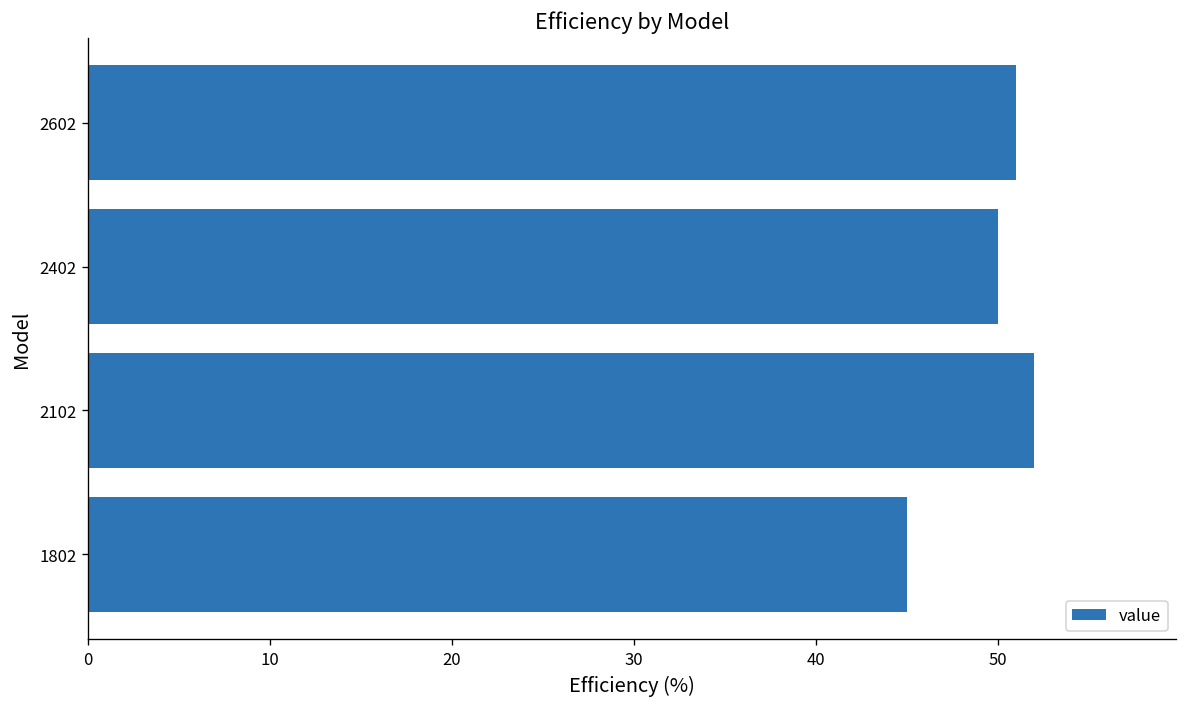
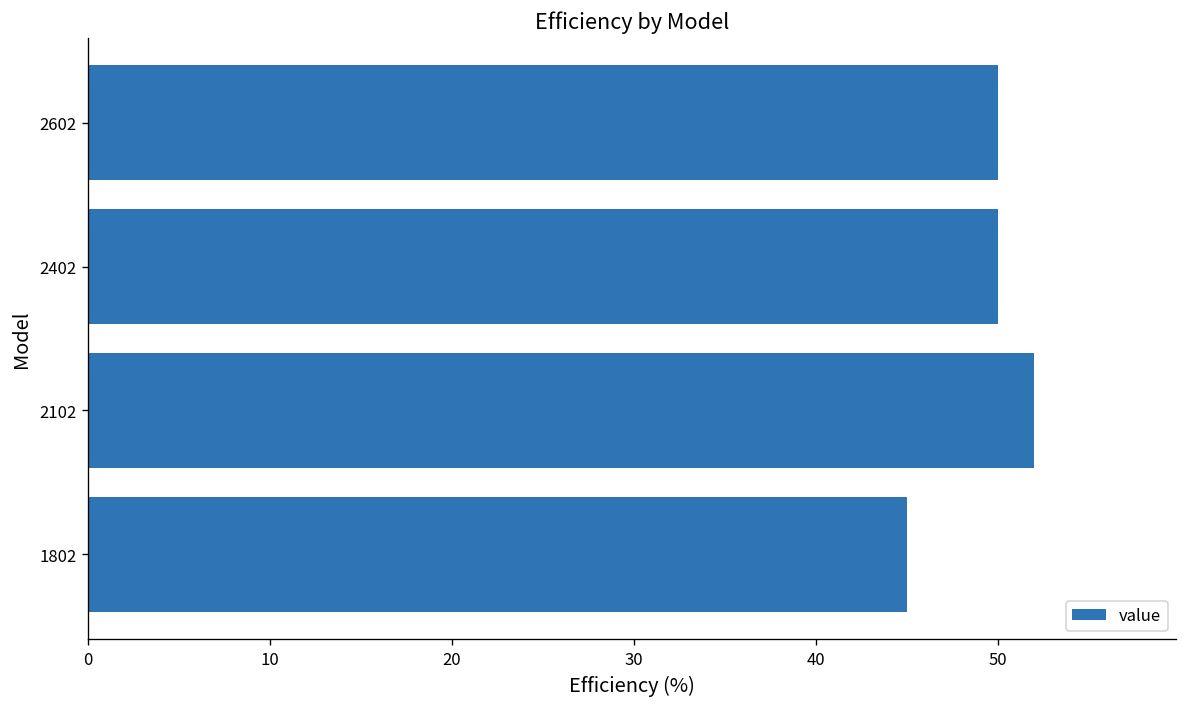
2602: 51 -> 50
